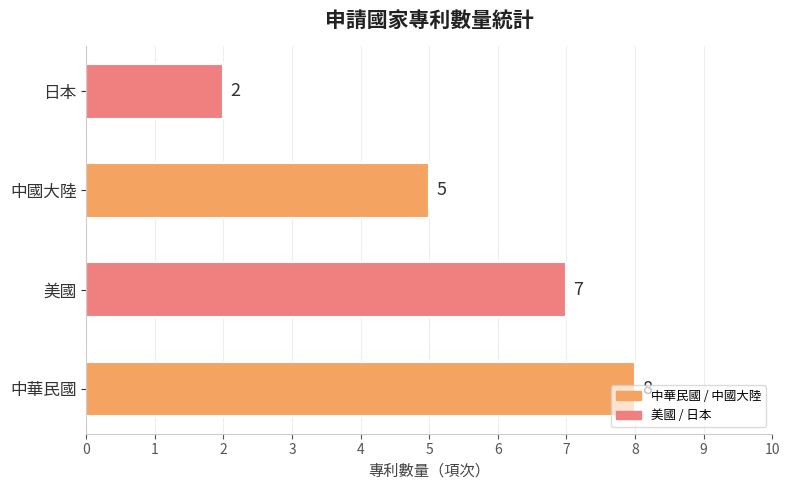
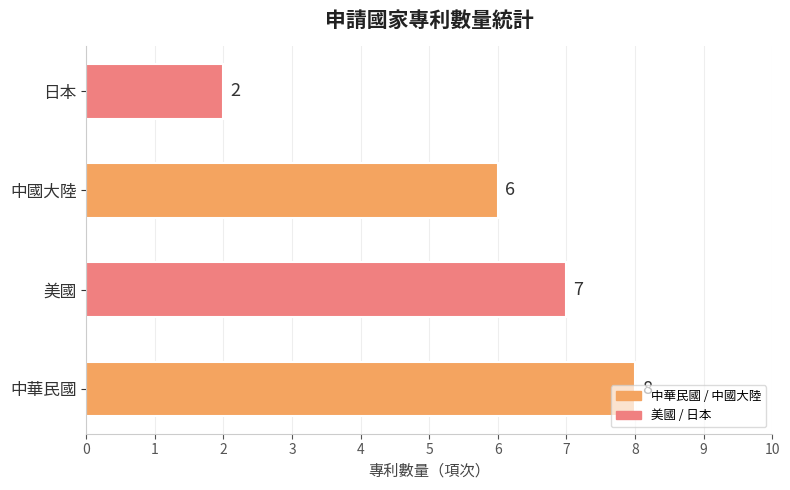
中國大陸: 5 -> 6
